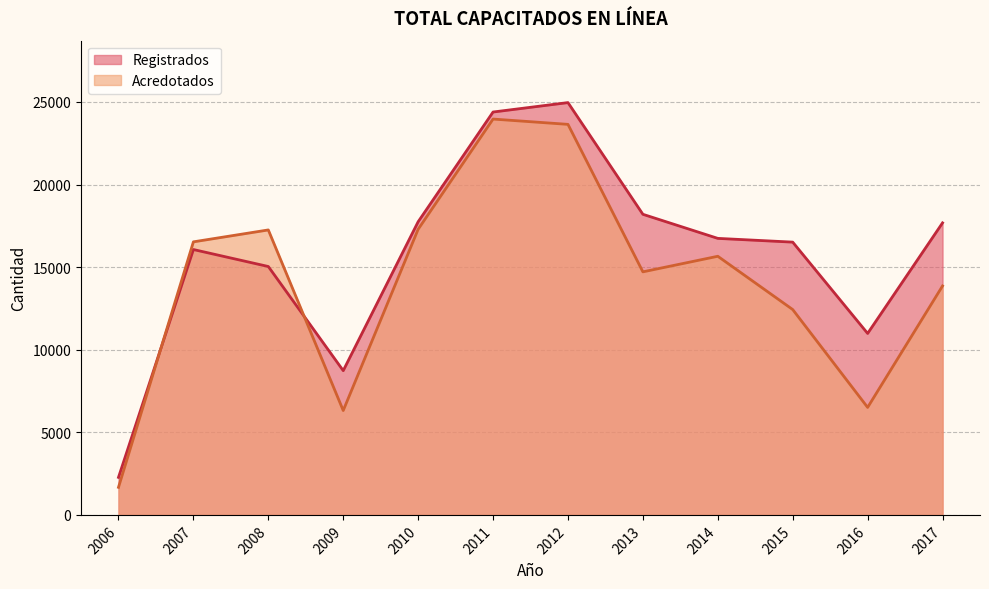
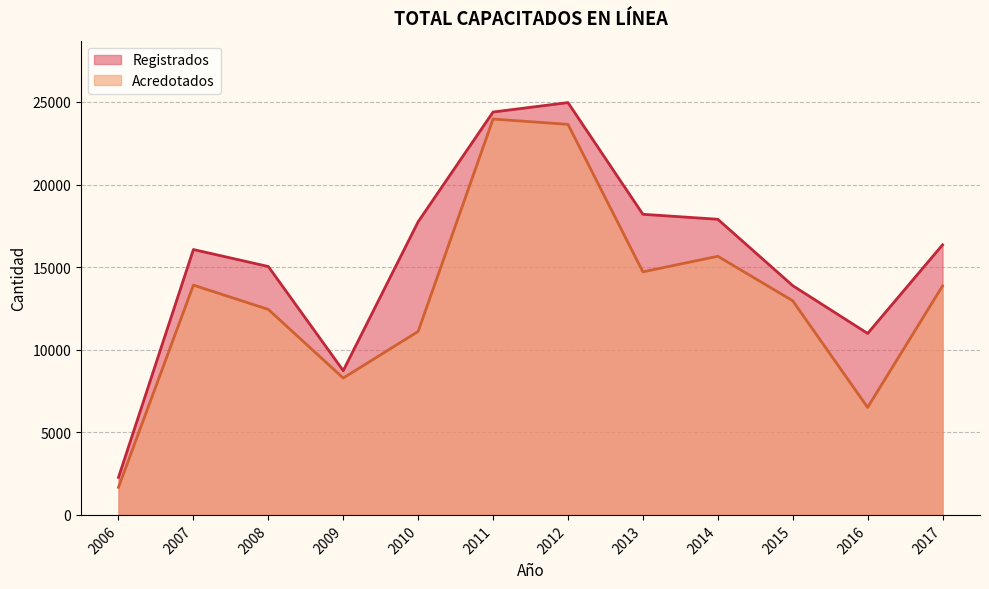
Acredotados, 2007: 16500 -> 13900
Acredotados, 2008: 17300 -> 12400
Acredotados, 2009: 6300 -> 8300
Acredotados, 2010: 17300 -> 11100
Registrados, 2014: 16700 -> 17900
Registrados, 2015: 16500 -> 13900
Acredotados, 2015: 12400 -> 13000
Registrados, 2017: 17700 -> 16400
